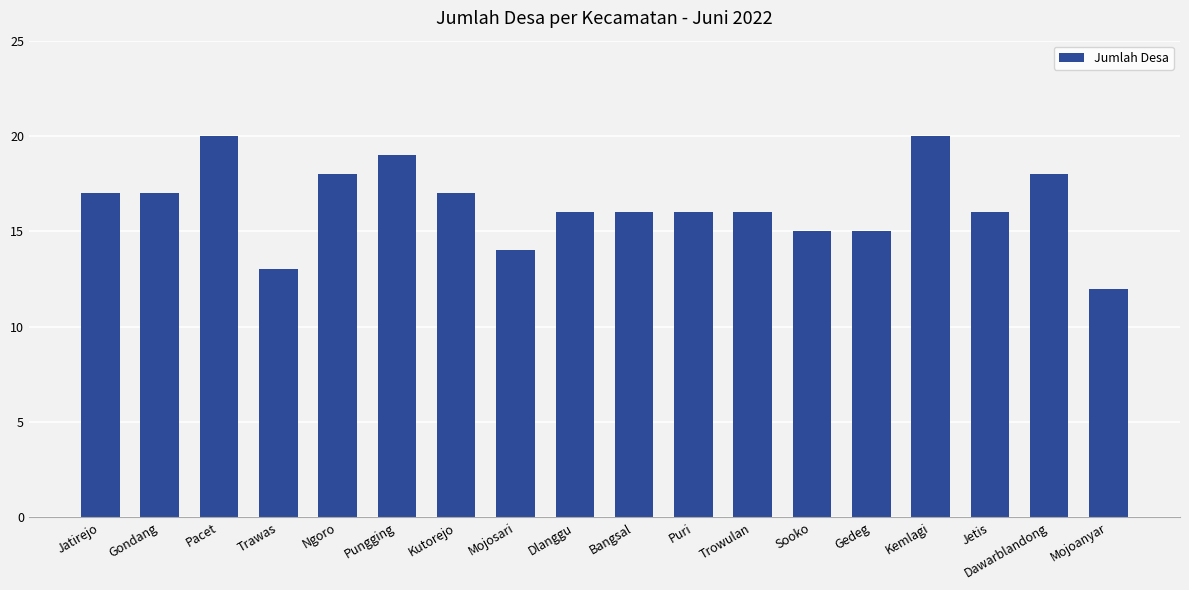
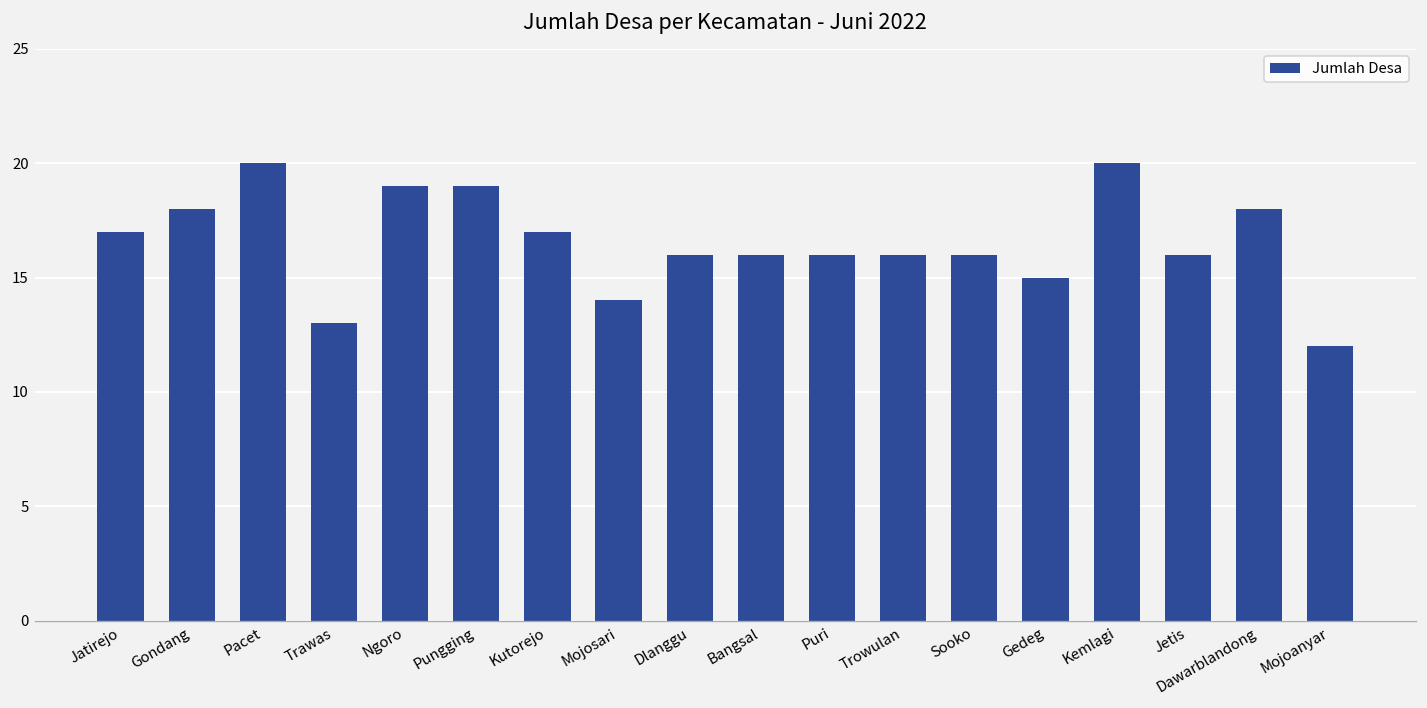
Gondang: 17 -> 18
Ngoro: 18 -> 19
Sooko: 15 -> 16
